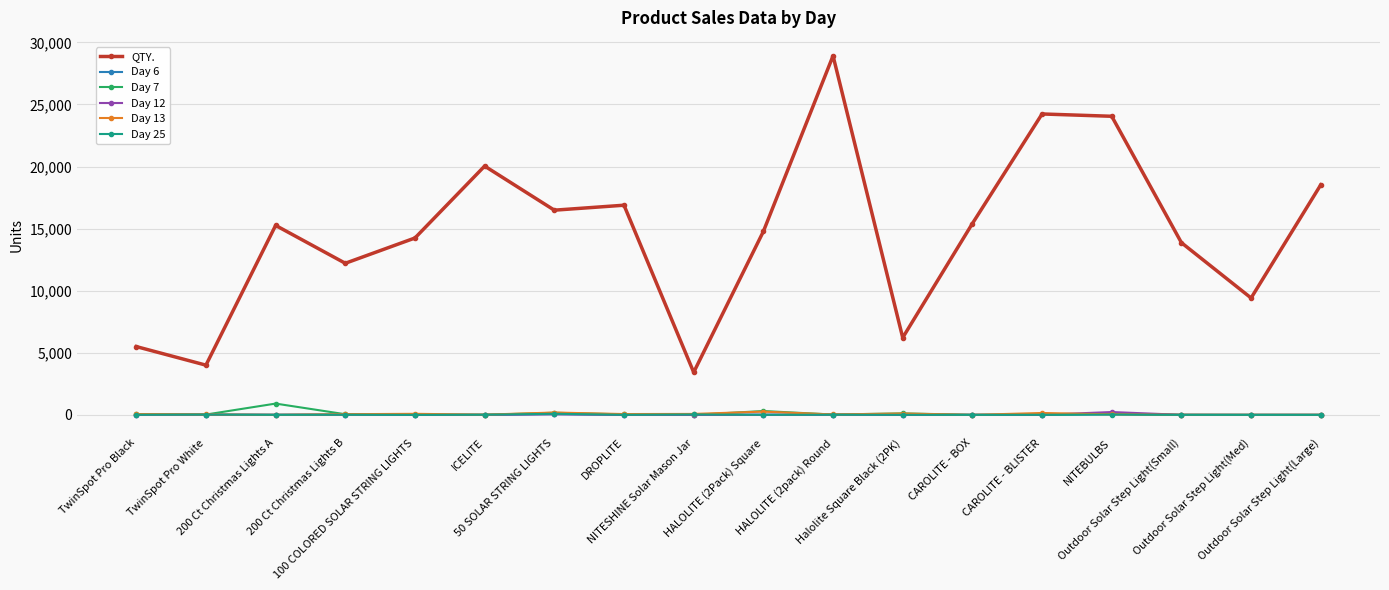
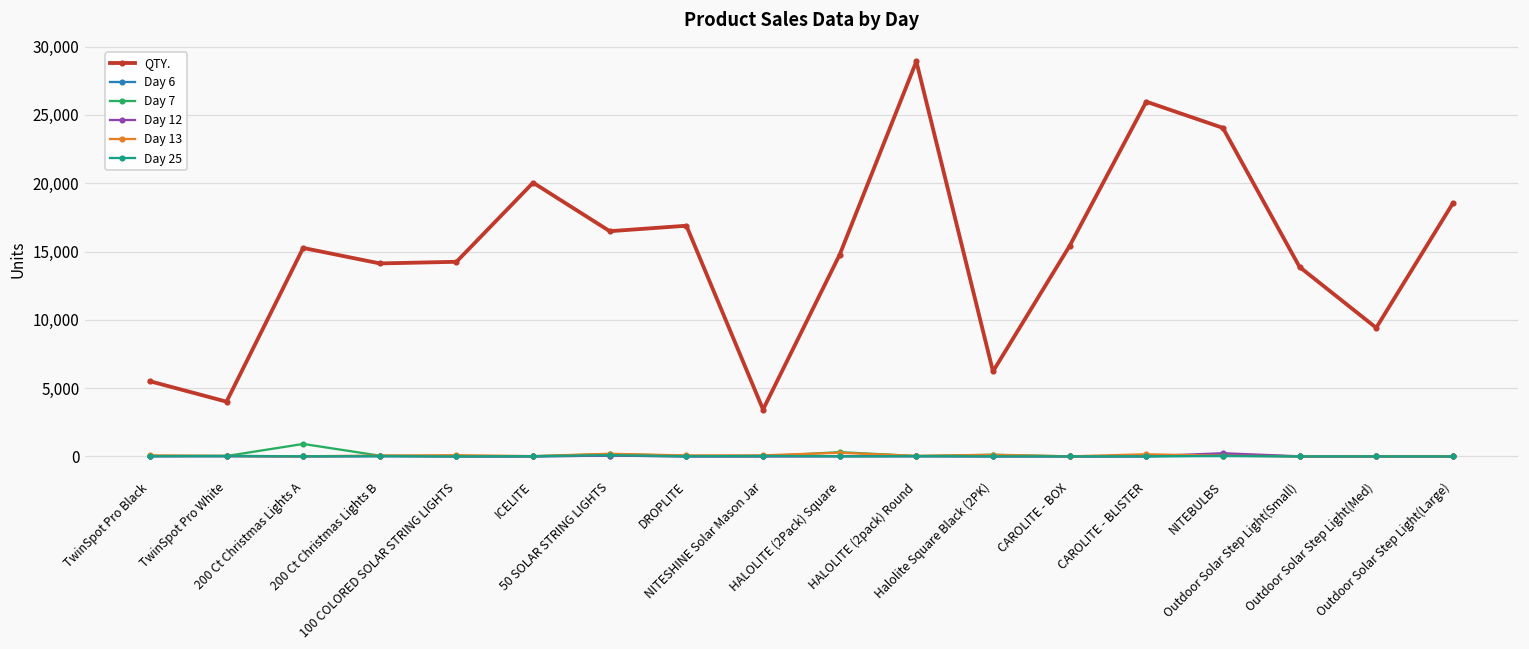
QTY., 200 Ct Christmas Lights B: 12,200 -> 14,100
QTY., CAROLITE - BLISTER: 24,200 -> 26,000
